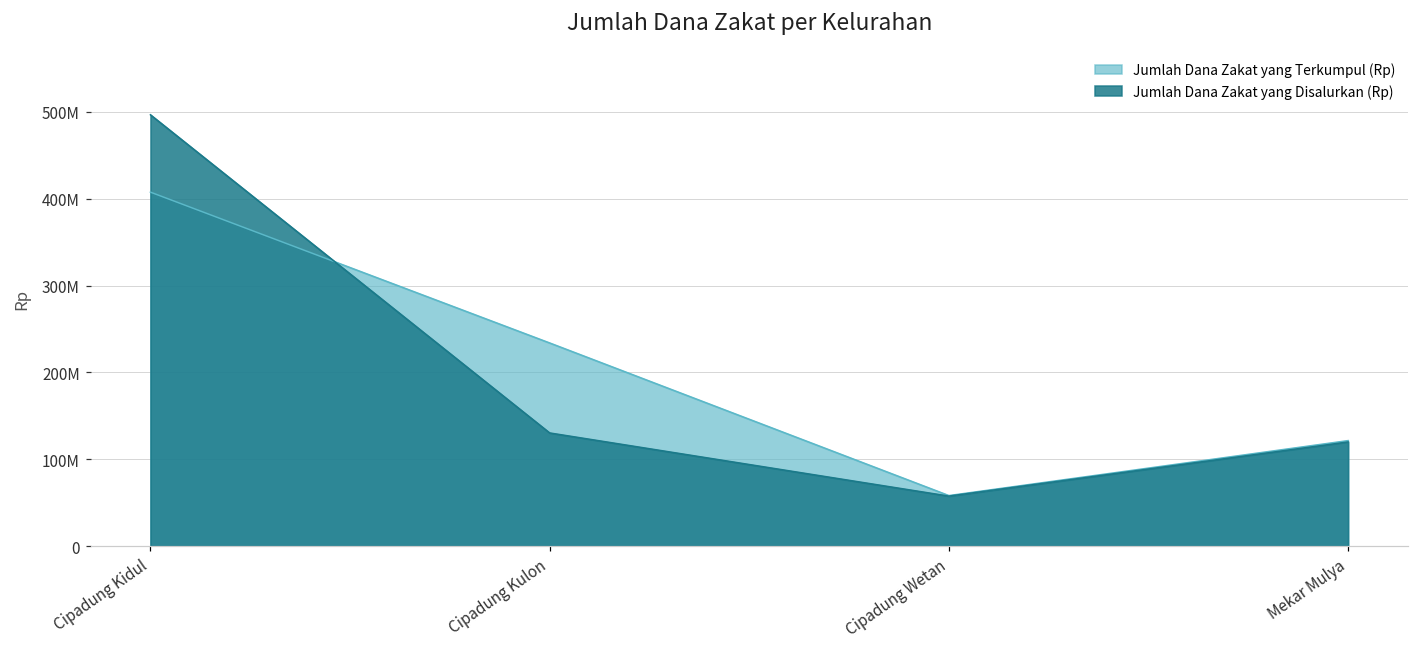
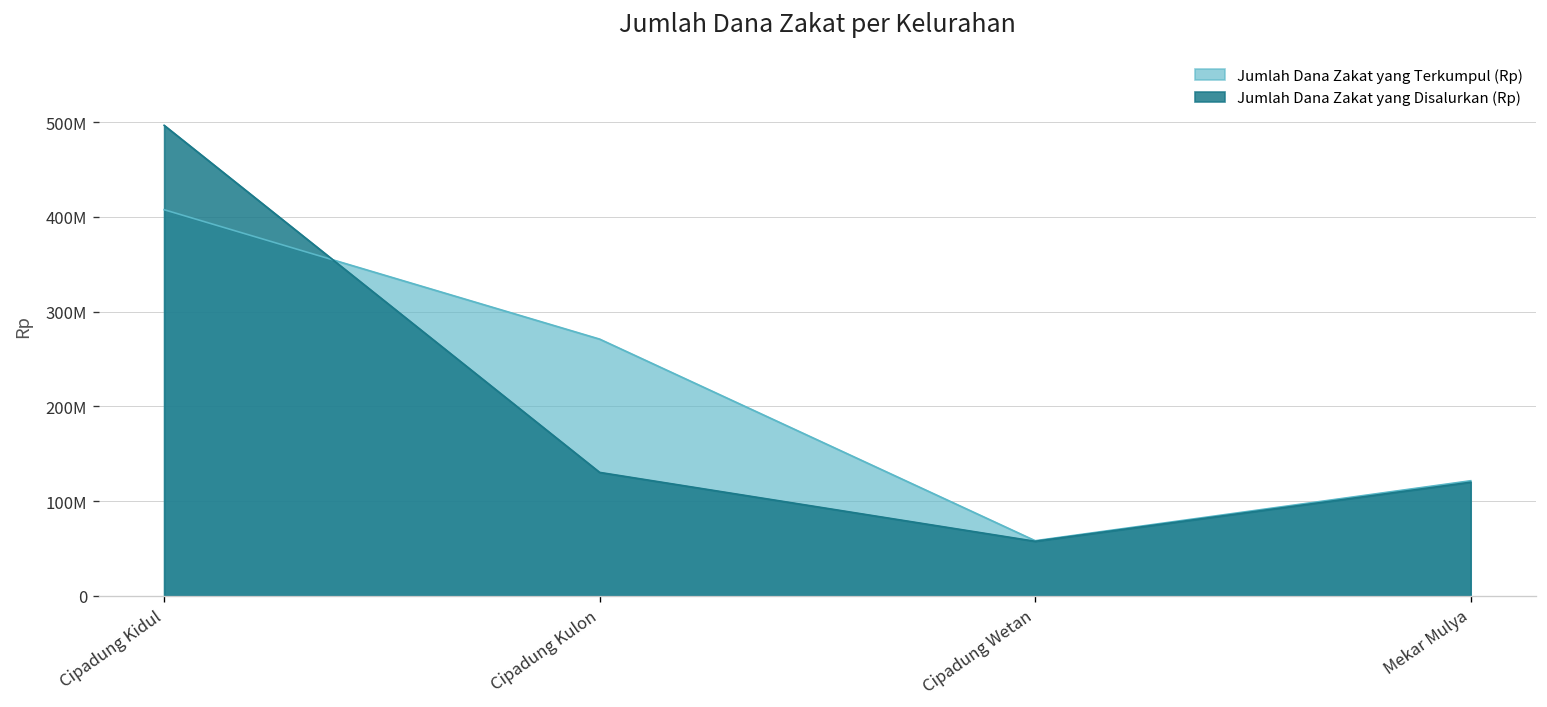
Jumlah Dana Zakat yang Terkumpul (Rp), Cipadung Kulon: 230000000 -> 270000000
